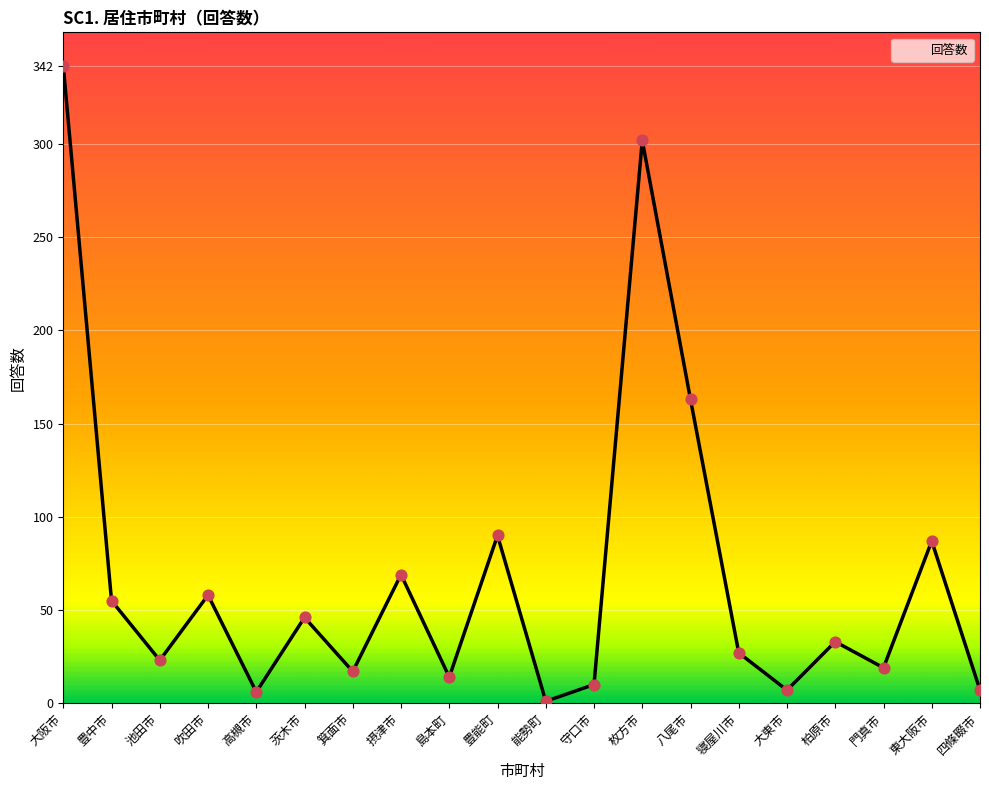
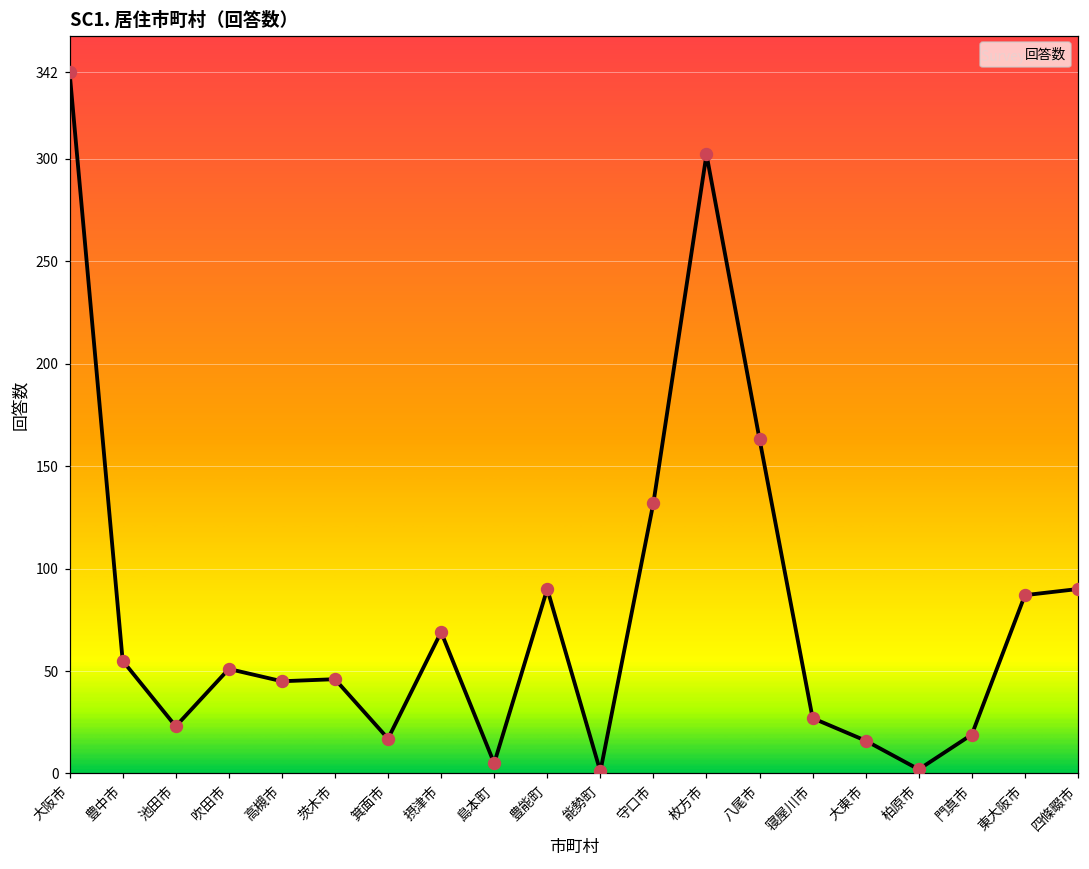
吹田市: 58 -> 51
高槻市: 6 -> 45
島本町: 14 -> 5
守口市: 10 -> 132
大東市: 7 -> 16
柏原市: 33 -> 2
四條畷市: 7 -> 90
